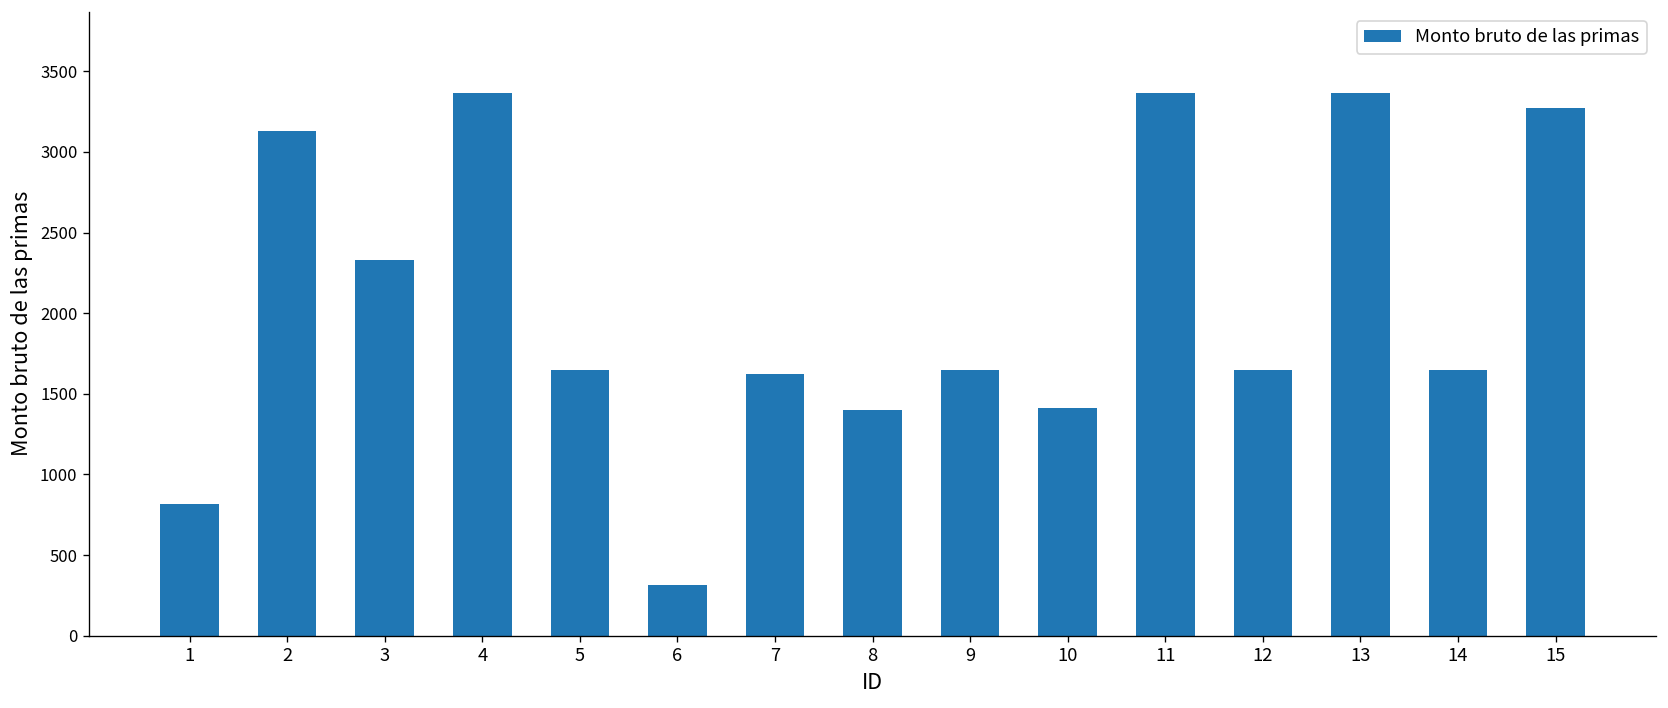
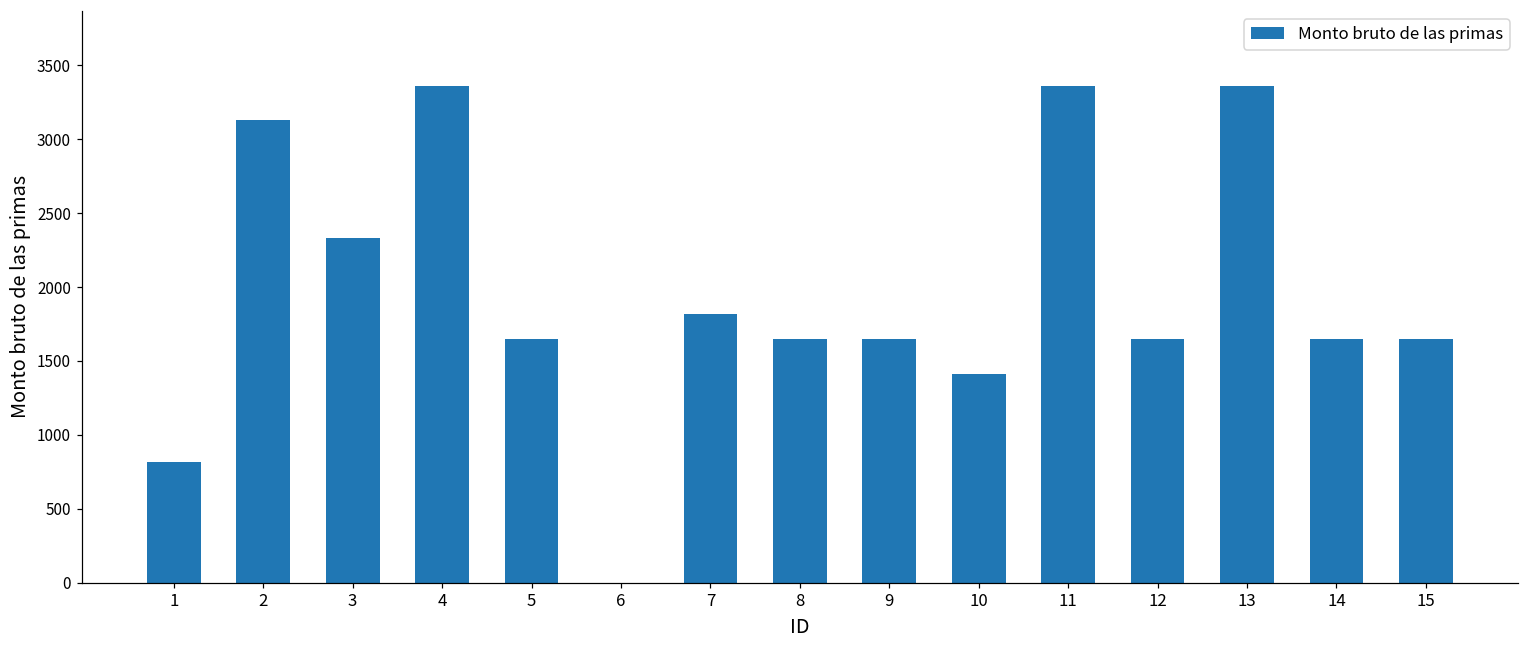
6: 310 -> 0
7: 1630 -> 1820
8: 1400 -> 1650
15: 3270 -> 1650
